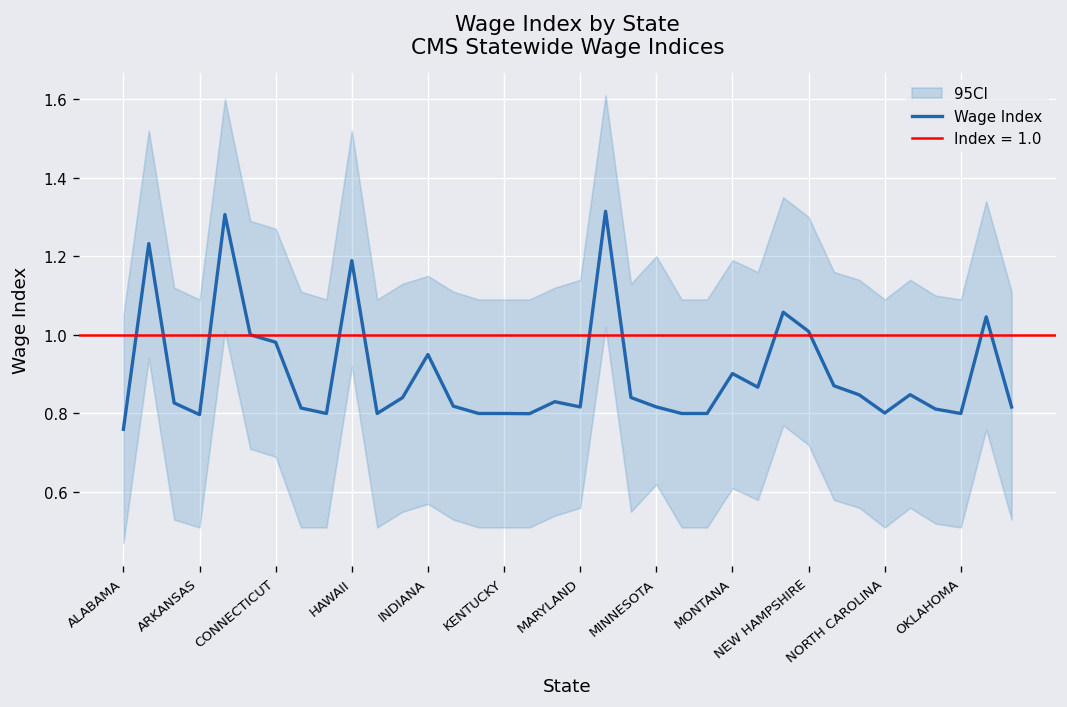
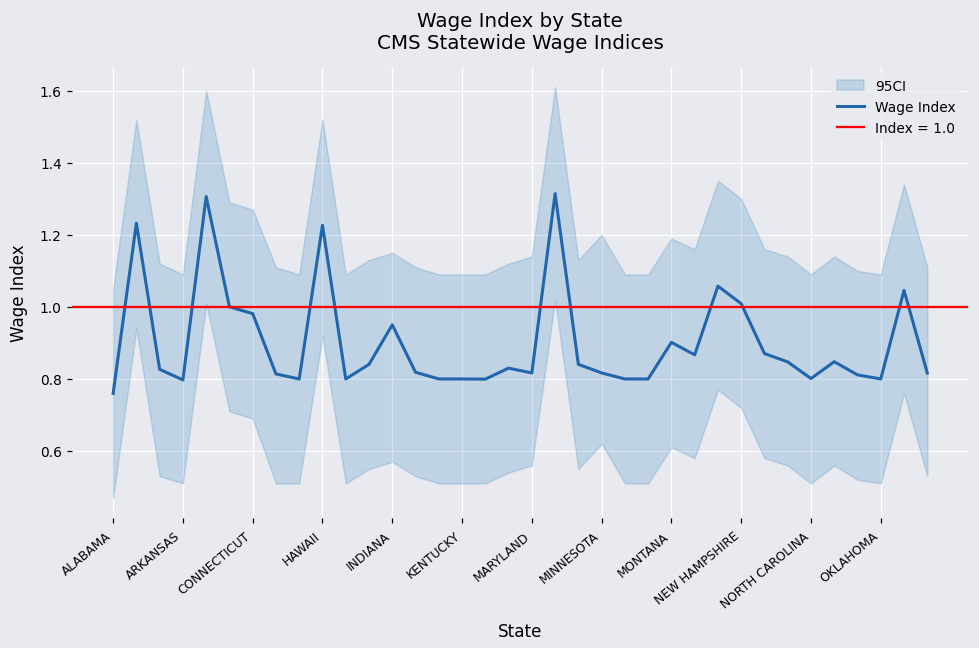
Wage Index, HAWAII: 1.19 -> 1.23
